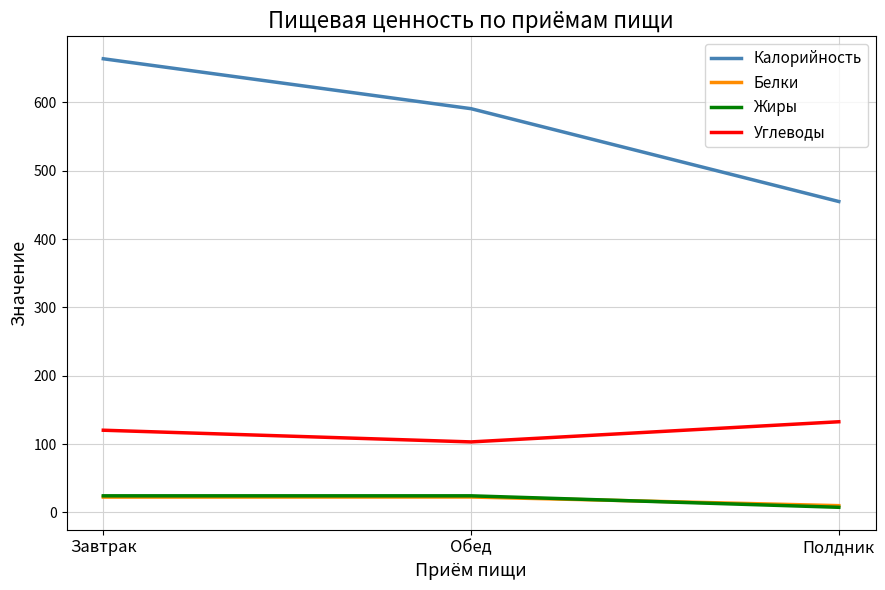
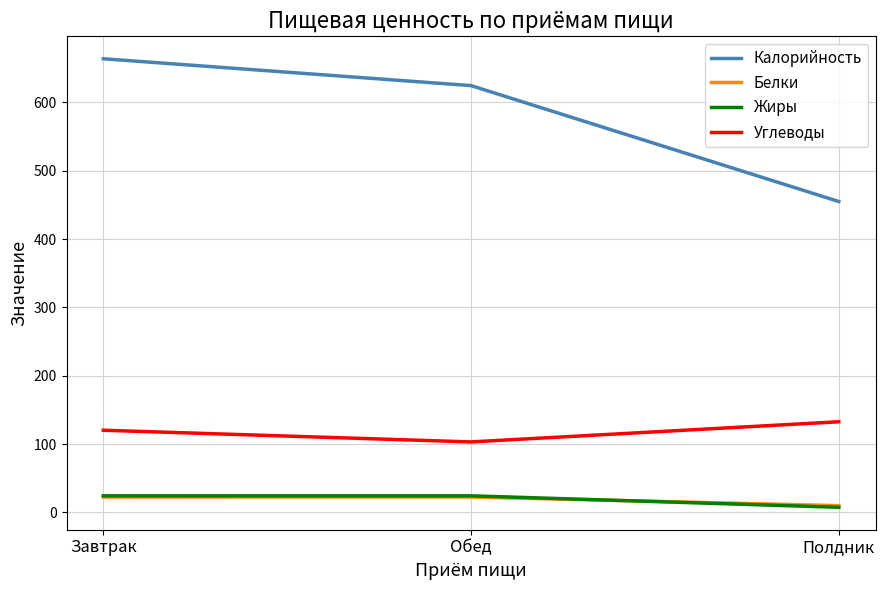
Калорийность, Обед: 590 -> 620
